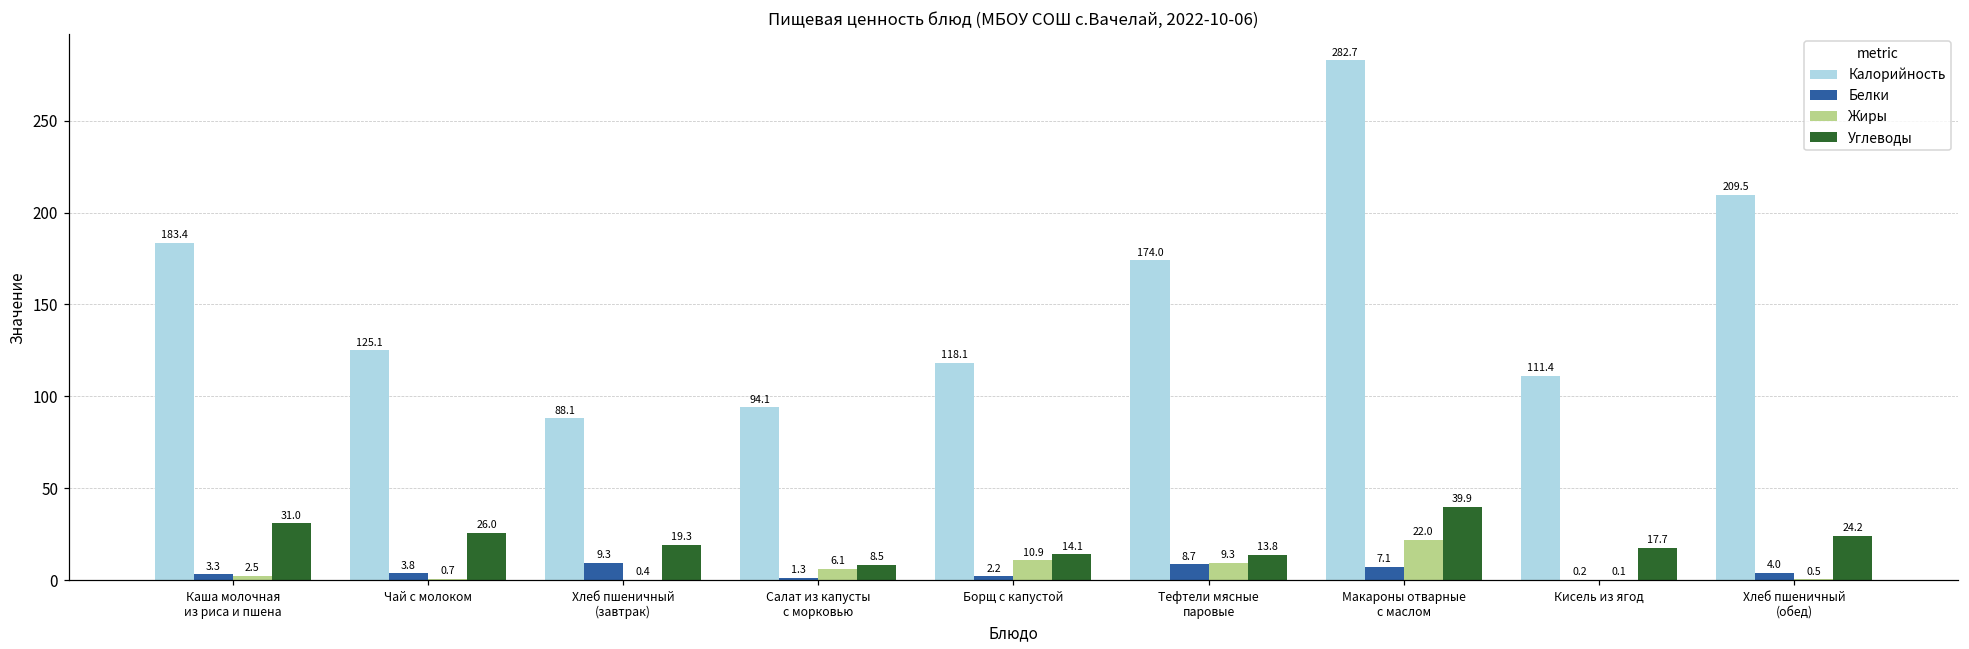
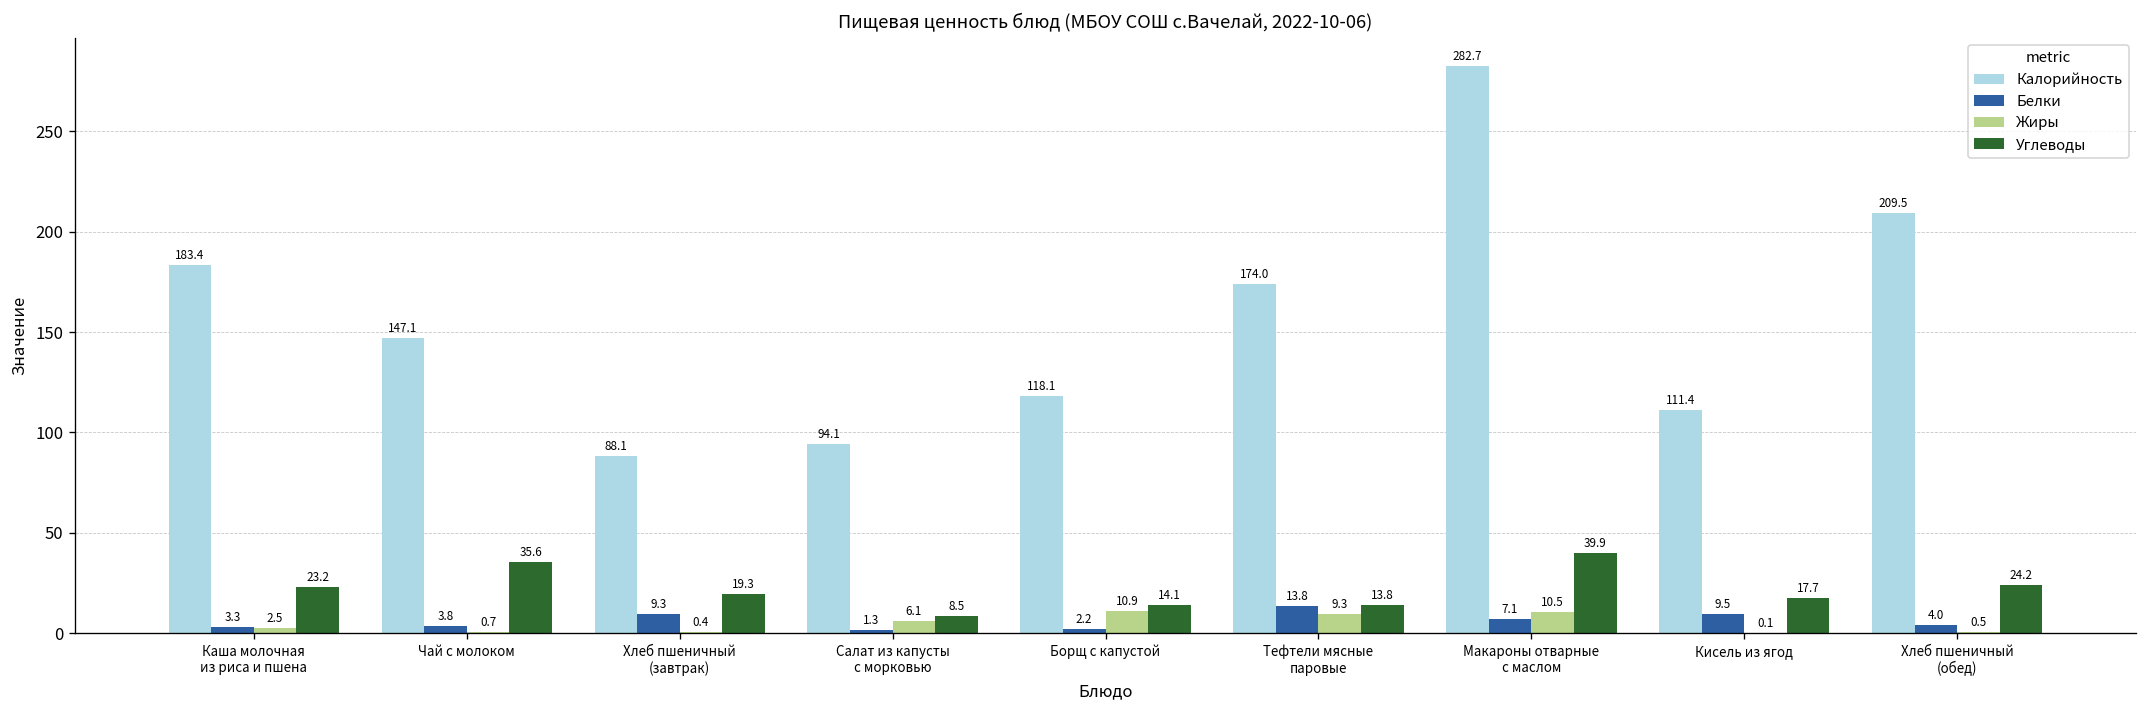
Углеводы, Каша молочная из риса и пшена: 31.0 -> 23.2
Калорийность, Чай с молоком: 125.1 -> 147.1
Углеводы, Чай с молоком: 26.0 -> 35.6
Белки, Тефтели мясные паровые: 8.7 -> 13.8
Жиры, Макароны отварные с маслом: 22.0 -> 10.5
Белки, Кисель из ягод: 0.2 -> 9.5
